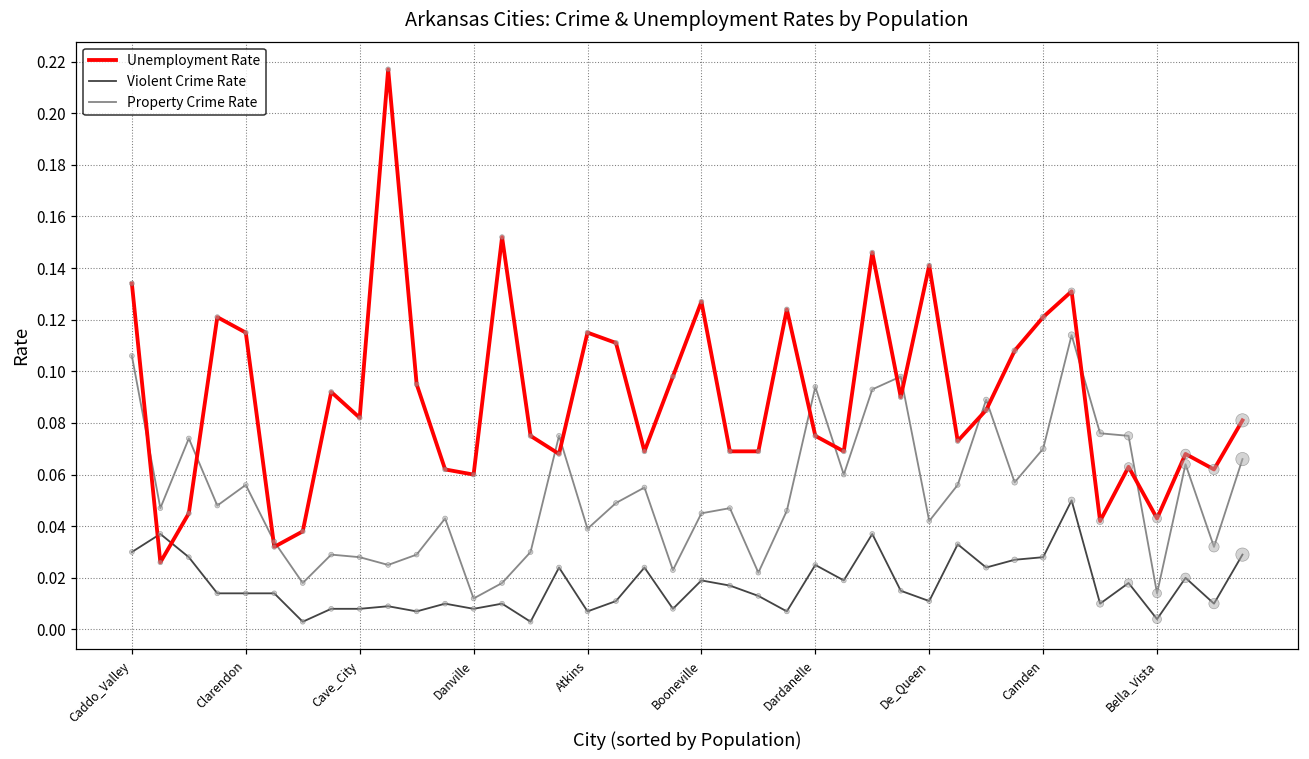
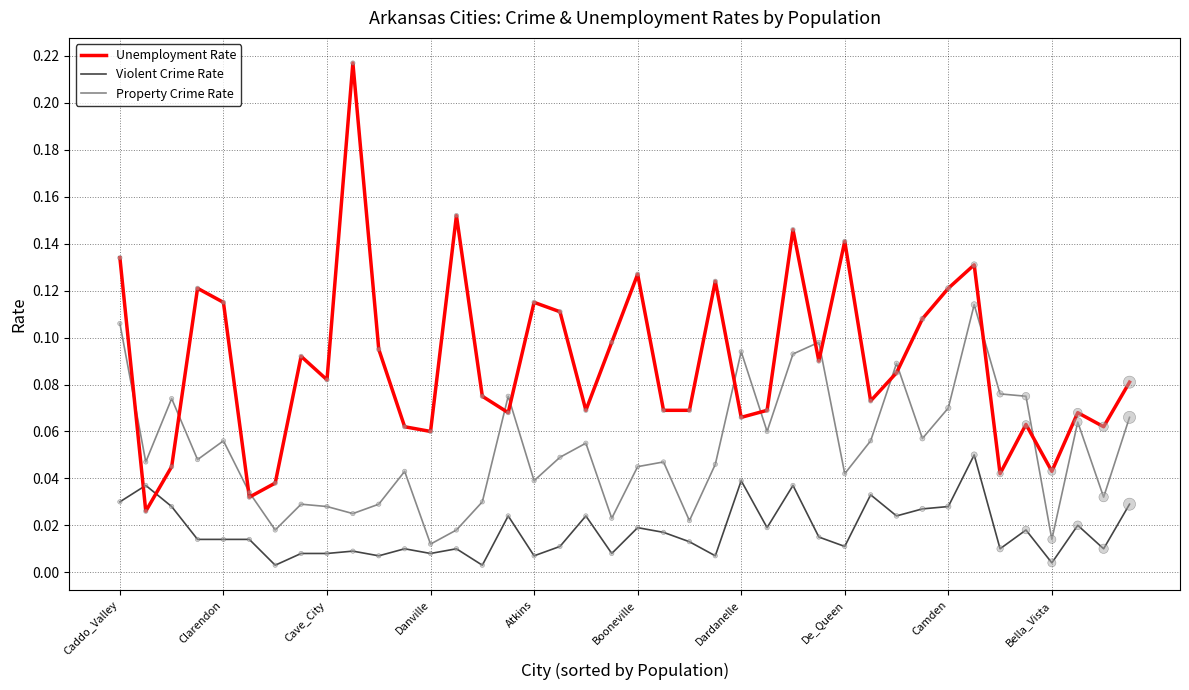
Unemployment Rate, Dardanelle: 0.075 -> 0.066
Violent Crime Rate, Dardanelle: 0.025 -> 0.039
